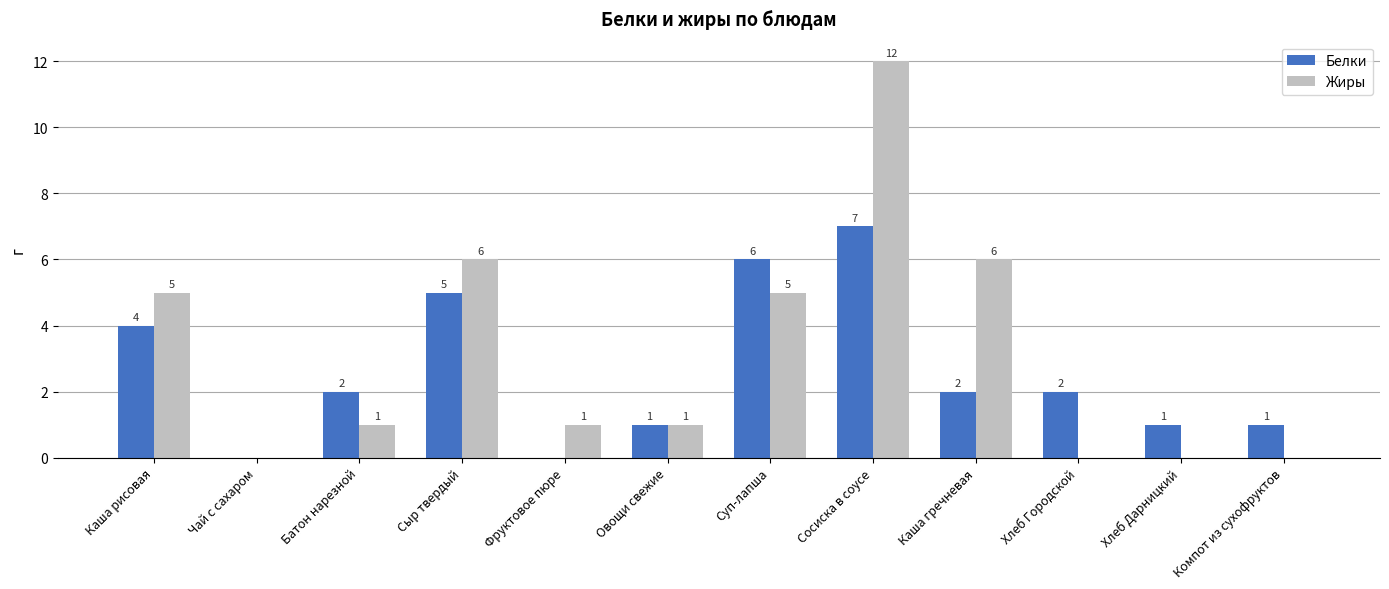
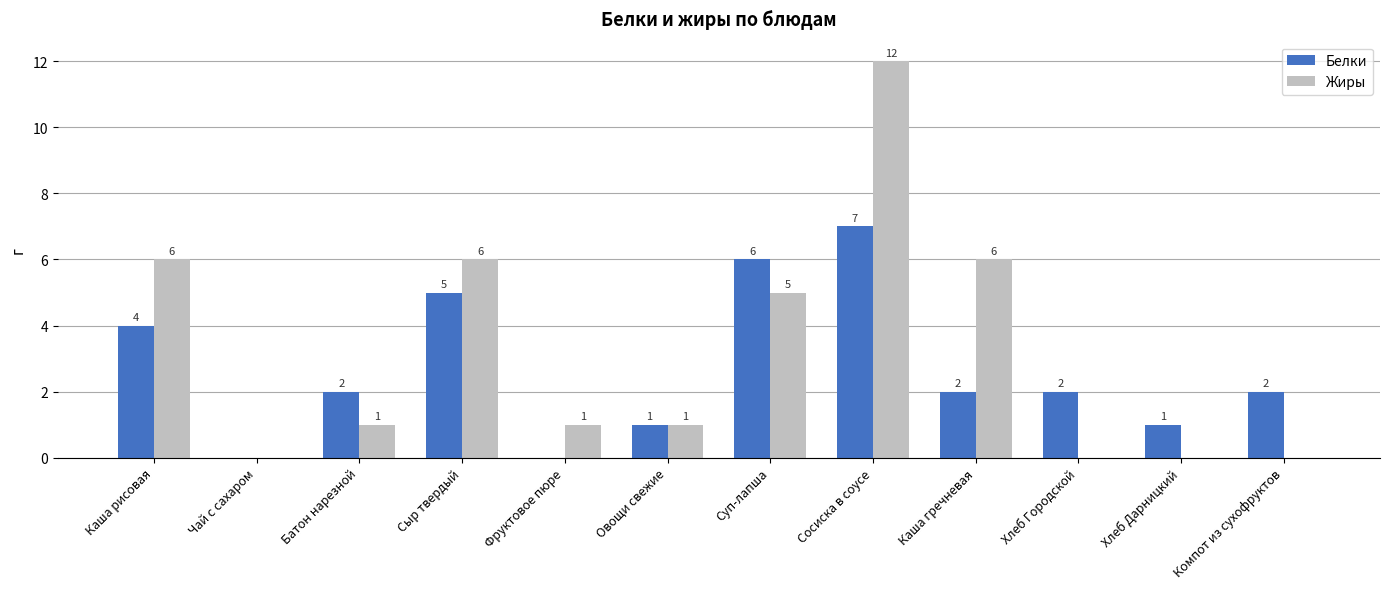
Жиры, Каша рисовая: 5 -> 6
Белки, Компот из сухофруктов: 1 -> 2
